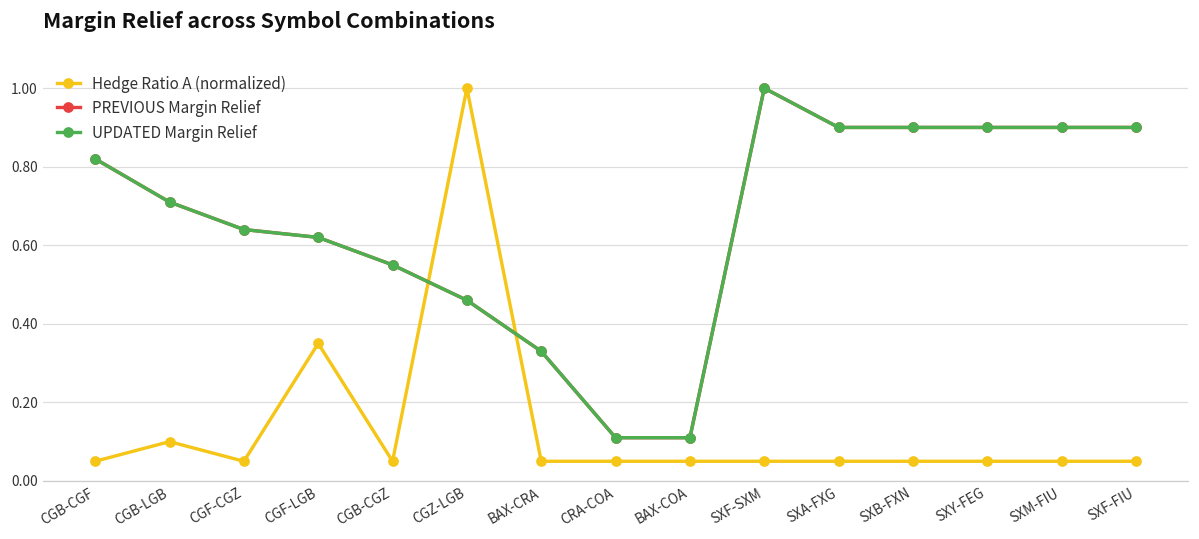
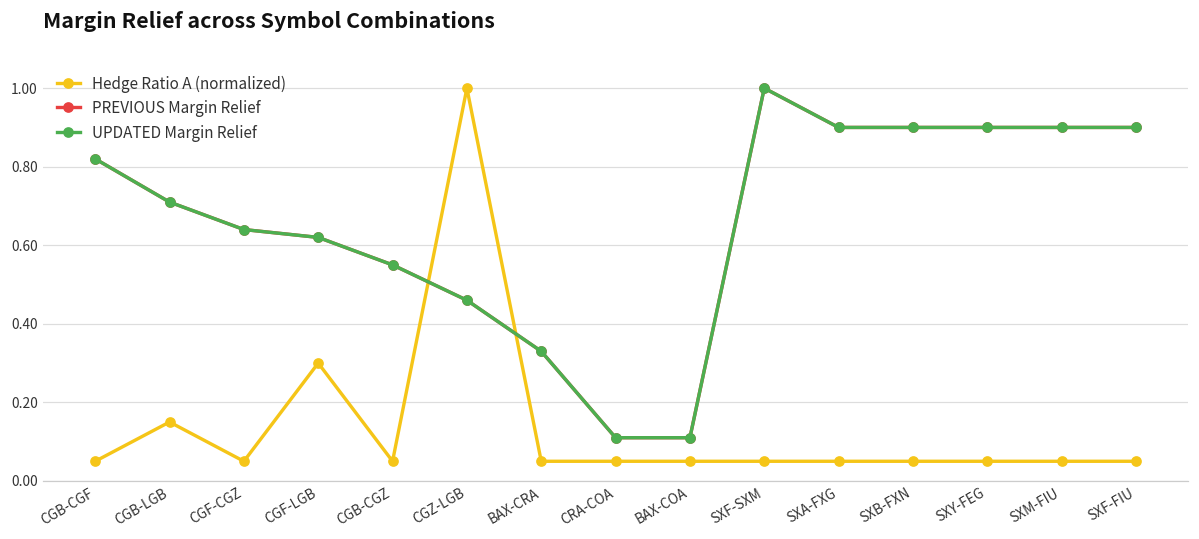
Hedge Ratio A (normalized), CGB-LGB: 0.10 -> 0.15
Hedge Ratio A (normalized), CGF-LGB: 0.35 -> 0.30
